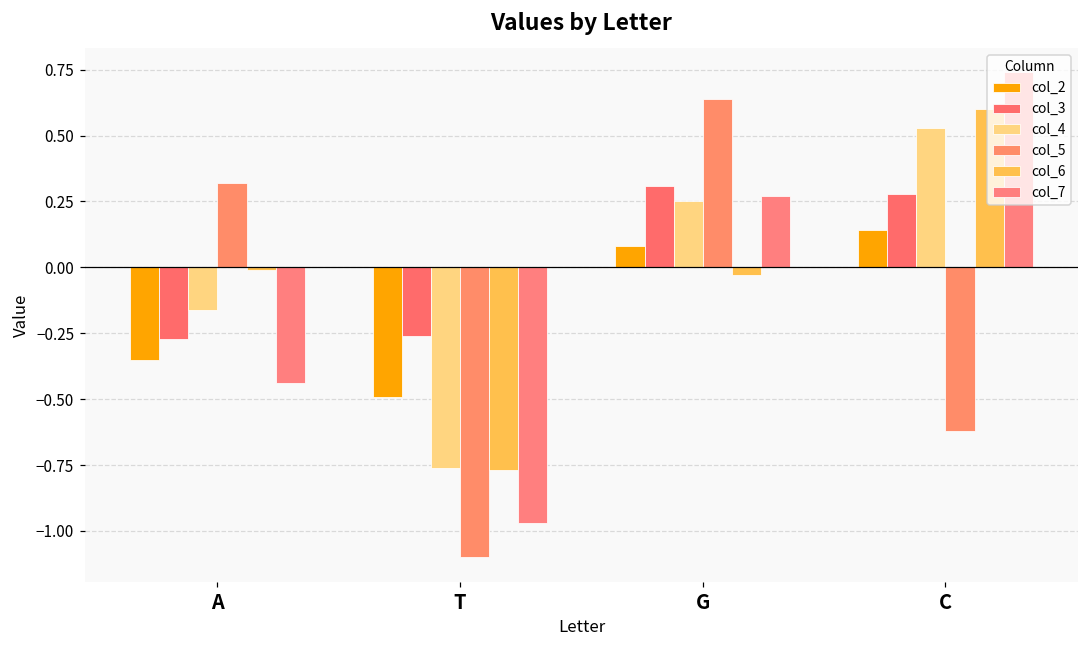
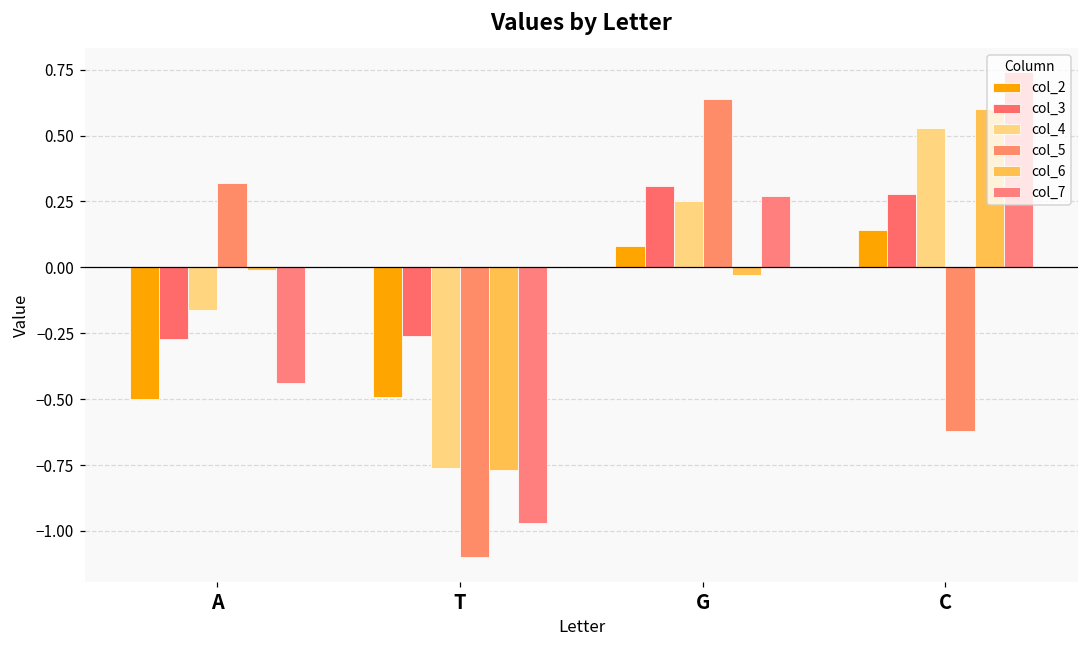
col_2, A: -0.35 -> -0.50
